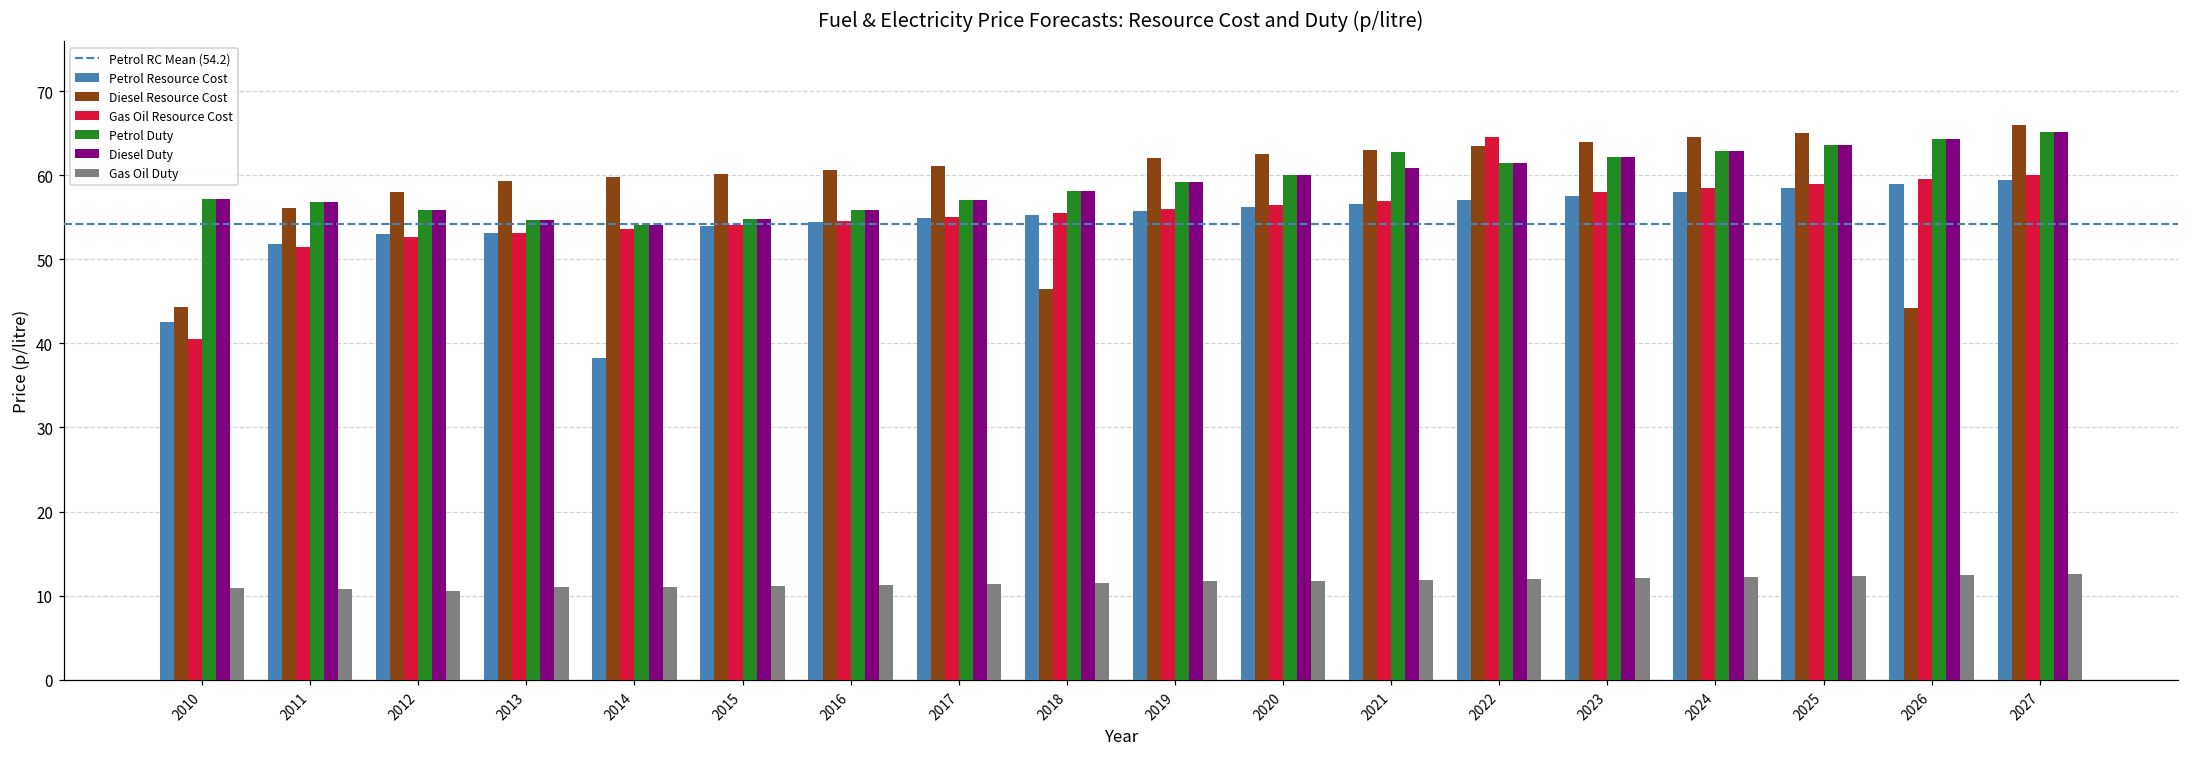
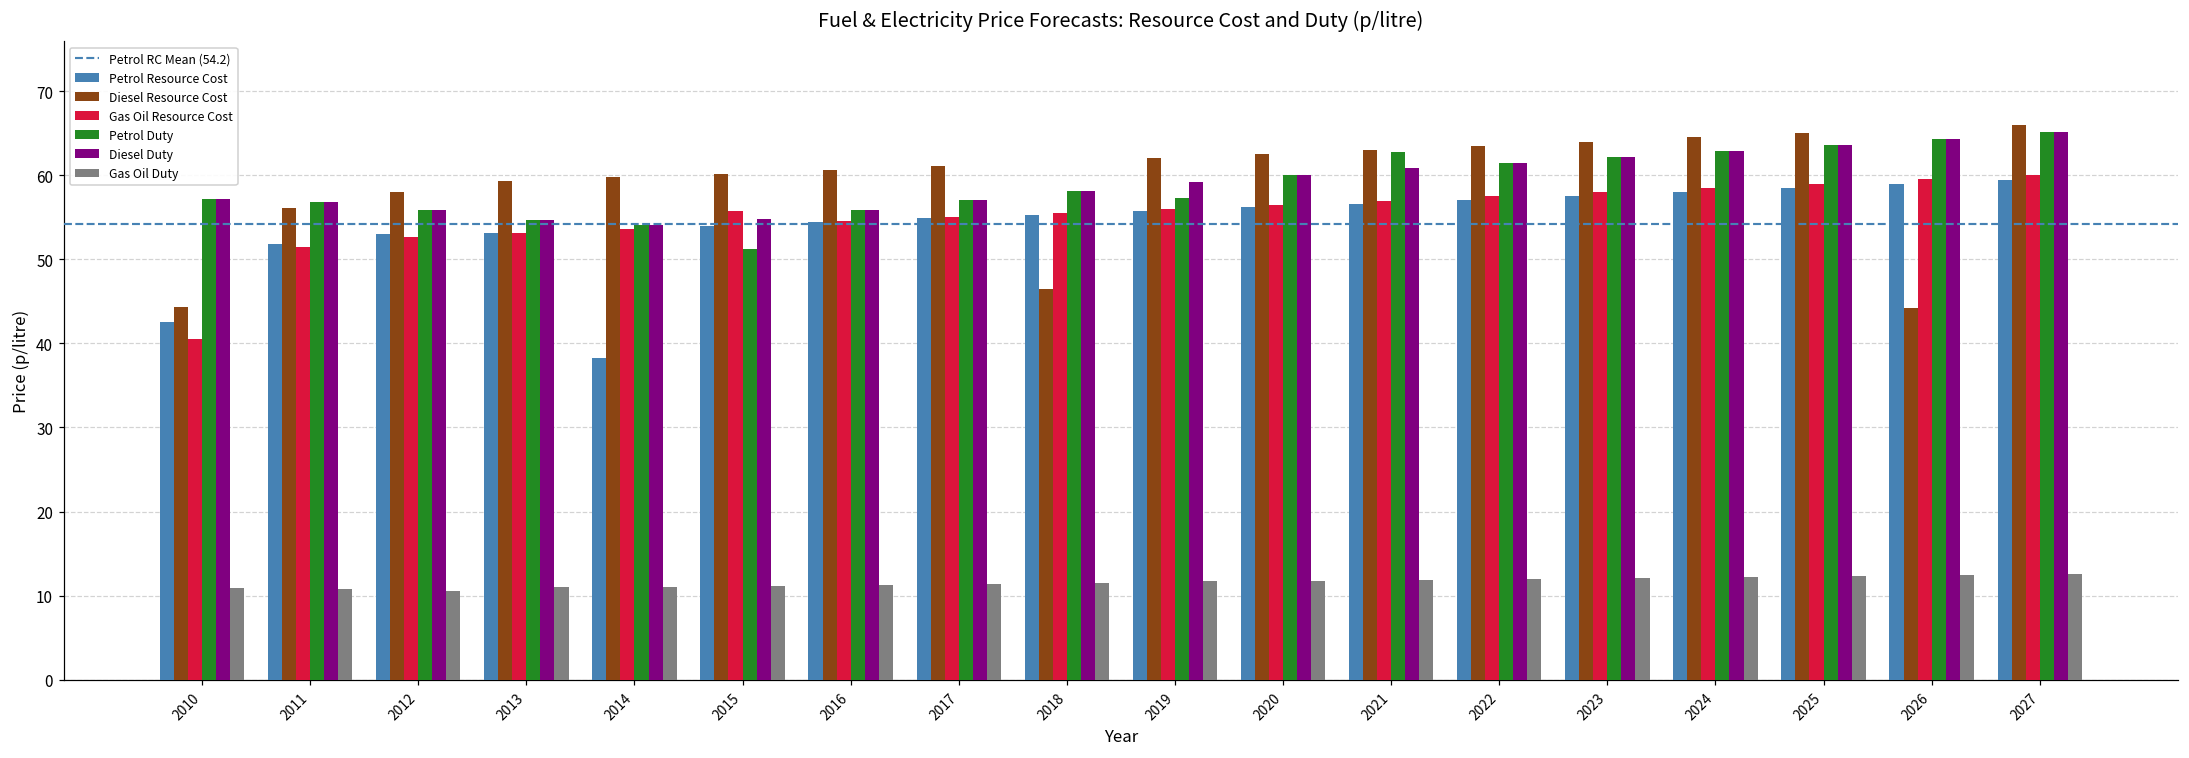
Gas Oil Resource Cost, 2015: 54 -> 56
Petrol Duty, 2015: 55 -> 51
Petrol Duty, 2019: 59 -> 57
Gas Oil Resource Cost, 2022: 65 -> 57
